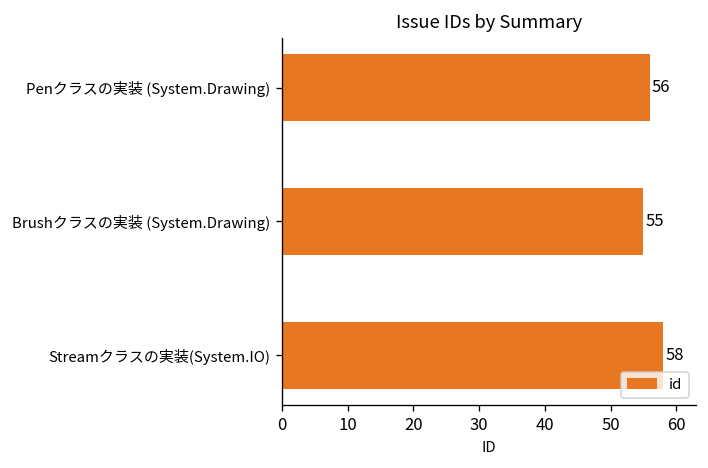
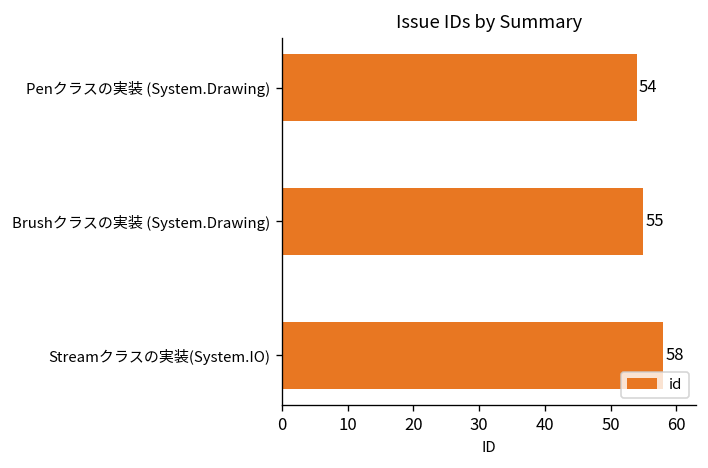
Penクラスの実装 (System.Drawing): 56 -> 54
